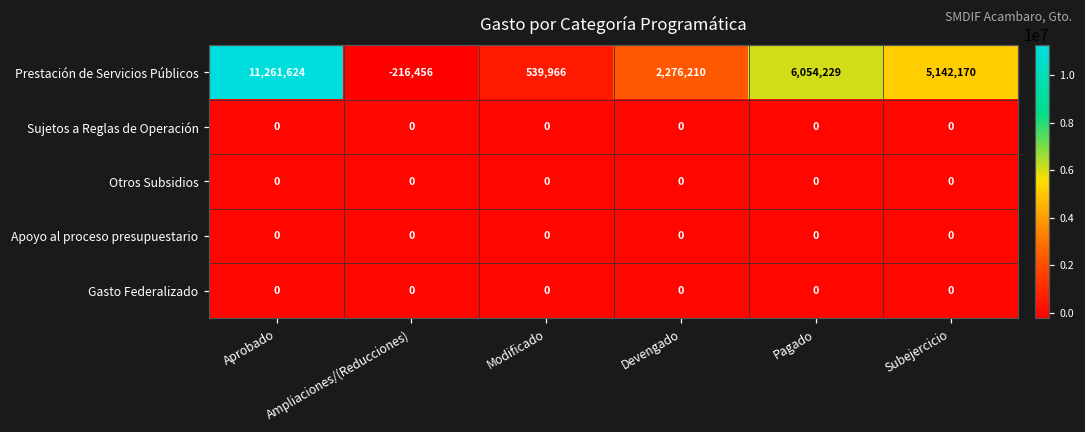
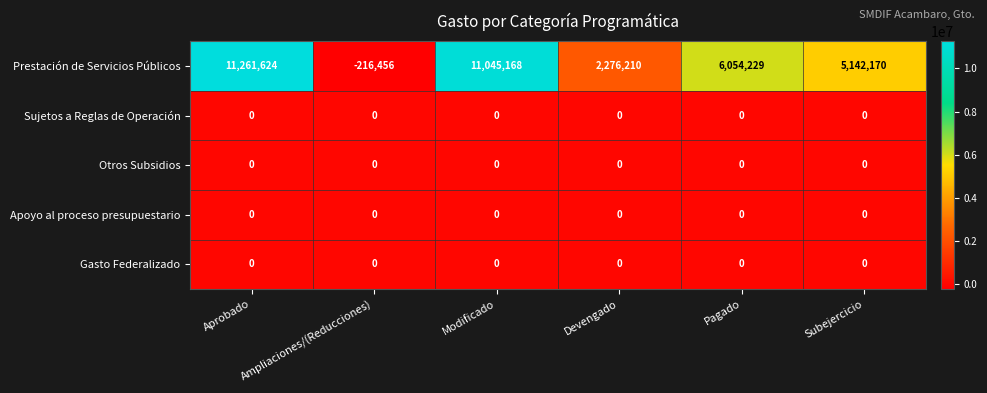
Prestación de Servicios Públicos, Modificado: 539,966 -> 11,045,168
